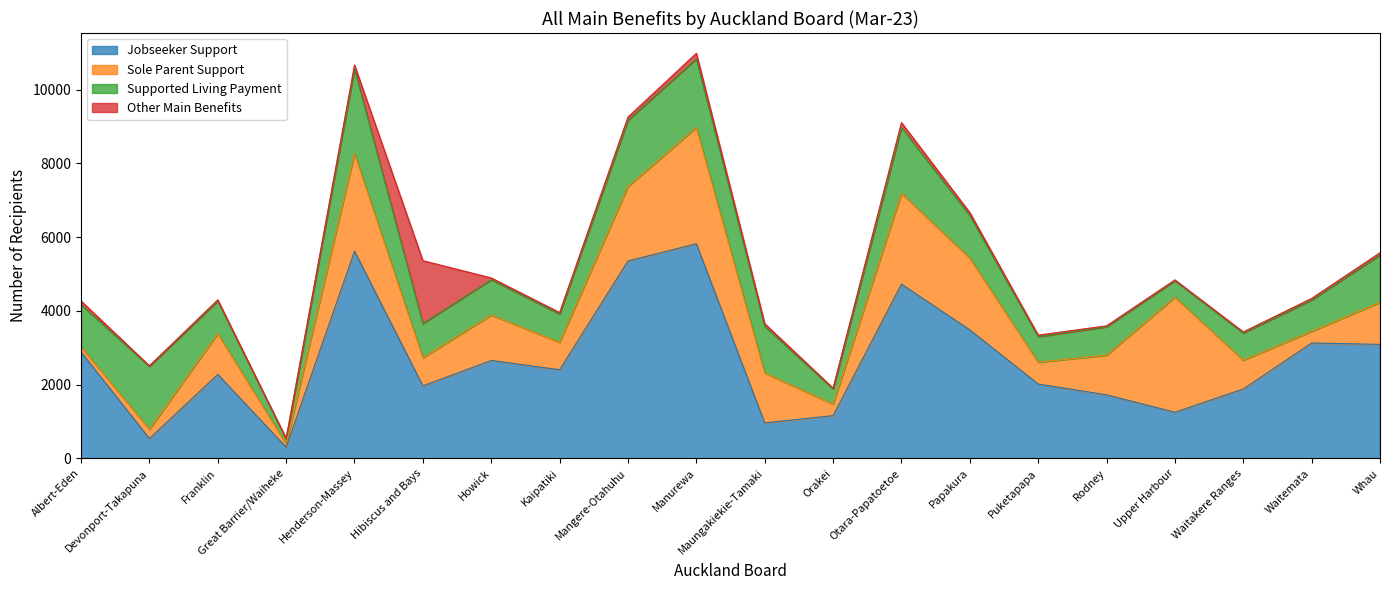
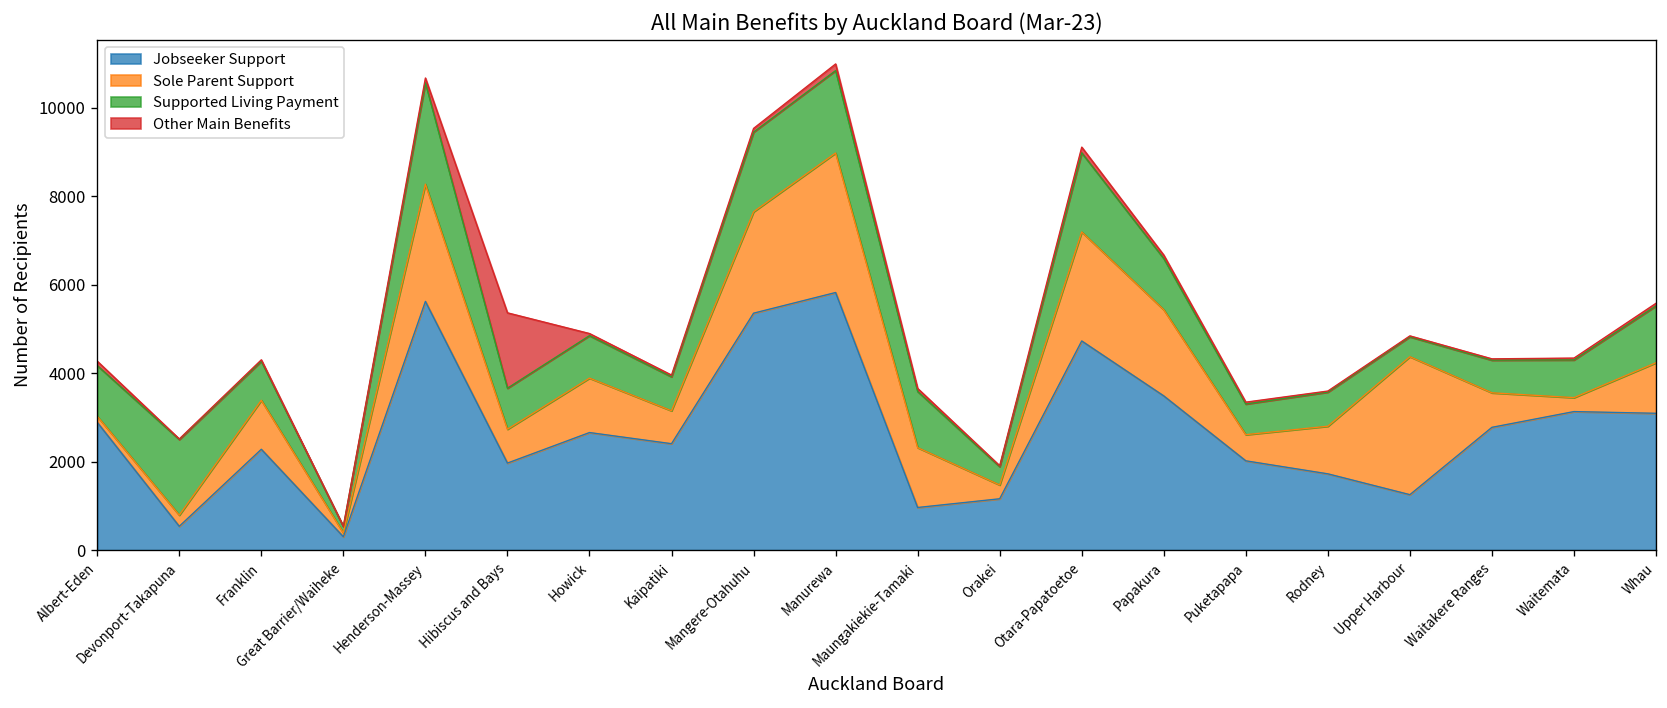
Sole Parent Support, Mangere-Otahuhu: 2000 -> 2300
Jobseeker Support, Waitakere Ranges: 1900 -> 2800
